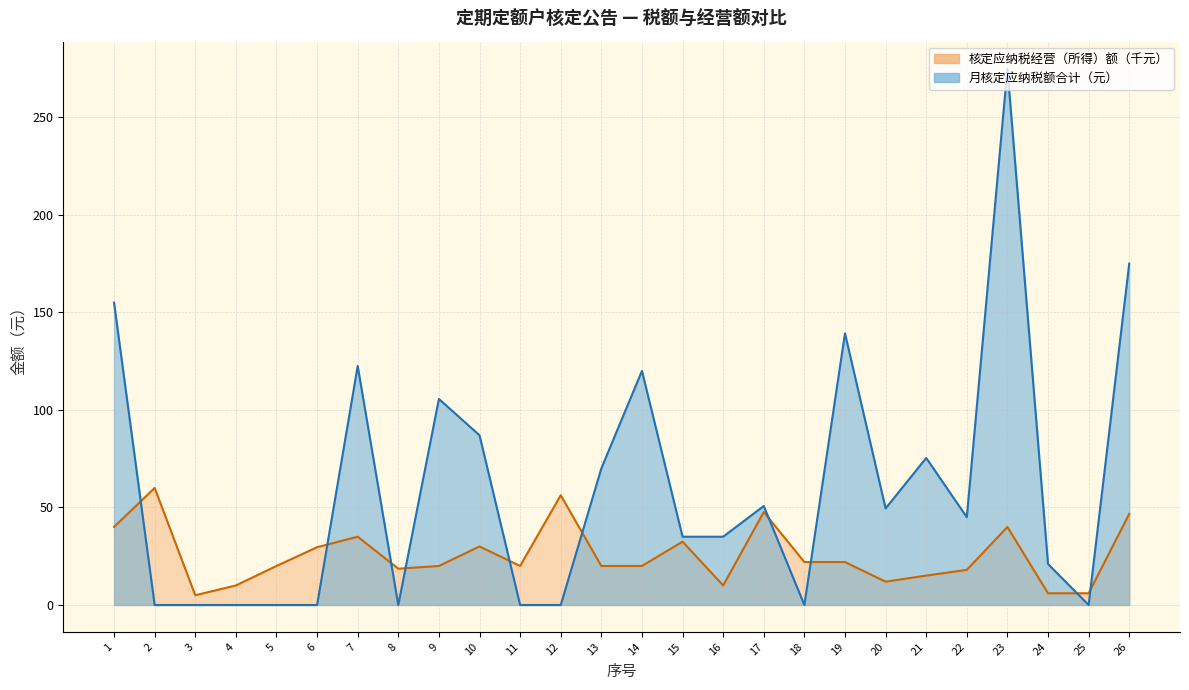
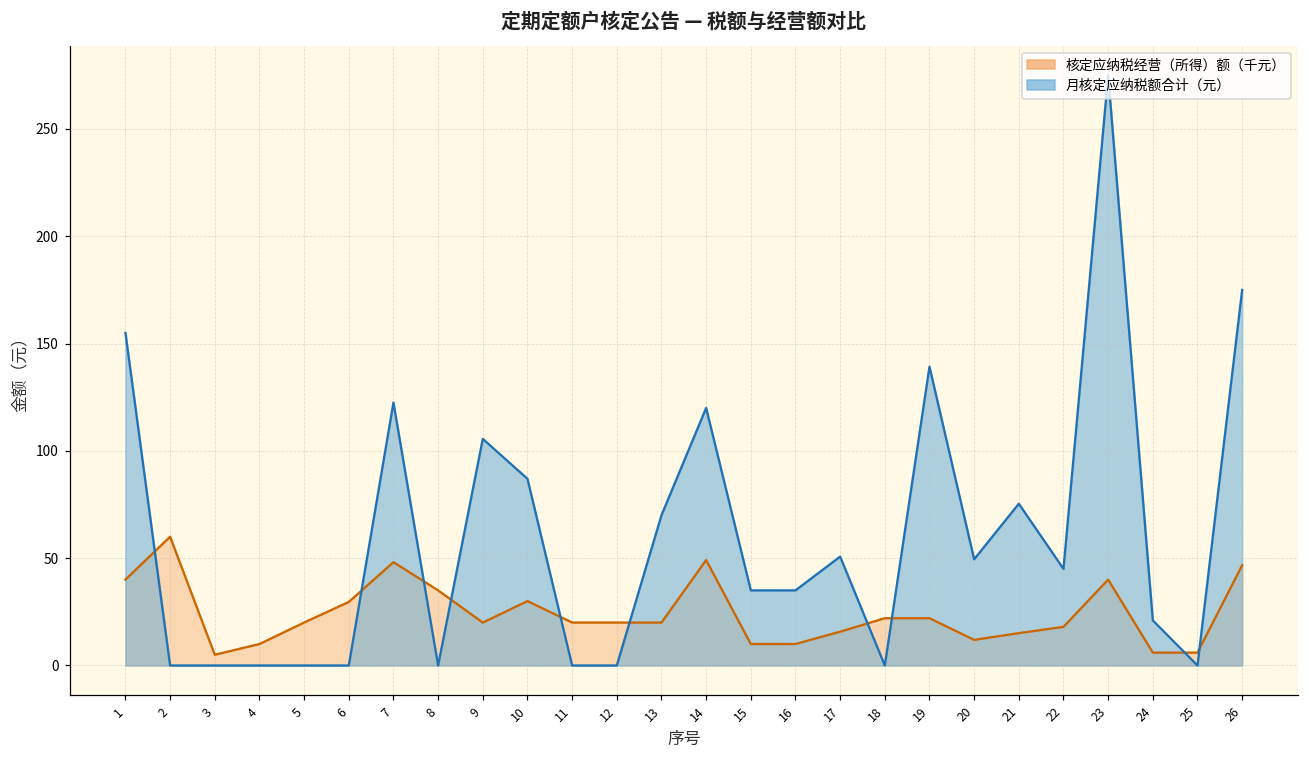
核定应纳税经营（所得）额（千元）, 7: 35 -> 48
核定应纳税经营（所得）额（千元）, 8: 19 -> 35
核定应纳税经营（所得）额（千元）, 12: 56 -> 20
核定应纳税经营（所得）额（千元）, 14: 20 -> 49
核定应纳税经营（所得）额（千元）, 15: 32 -> 10
核定应纳税经营（所得）额（千元）, 17: 48 -> 16
